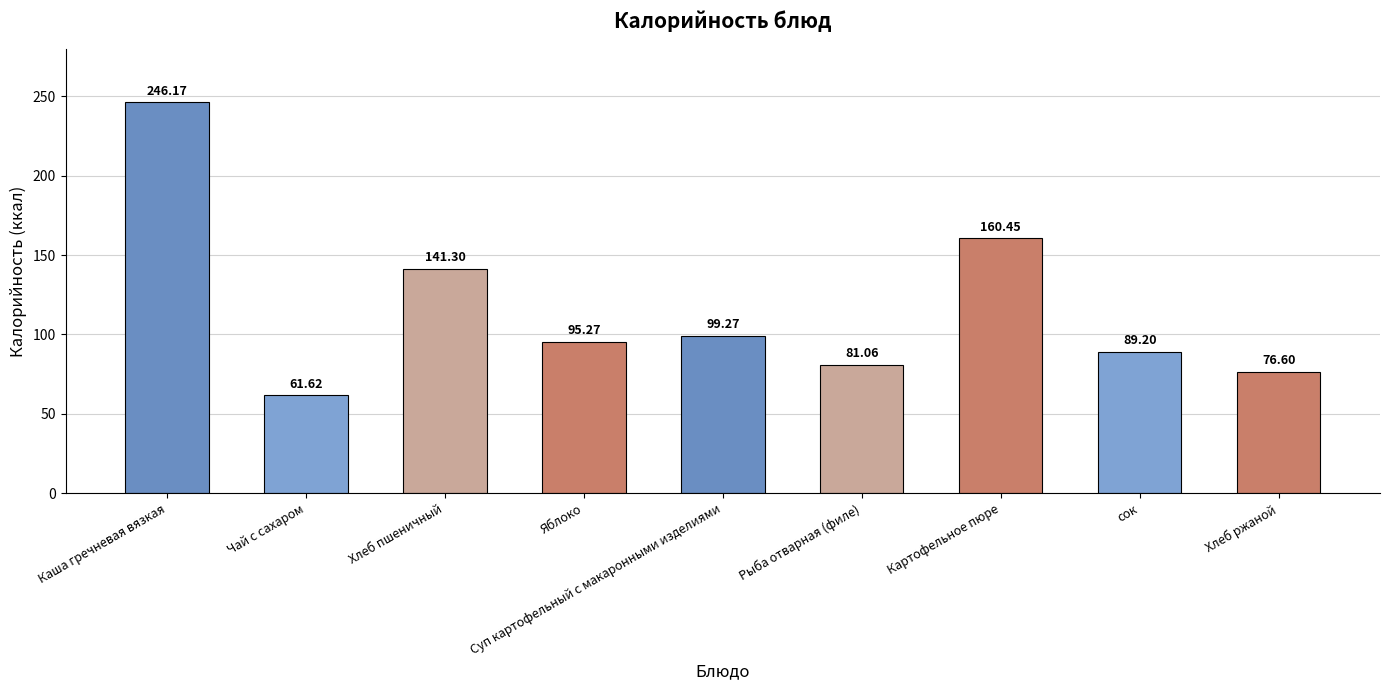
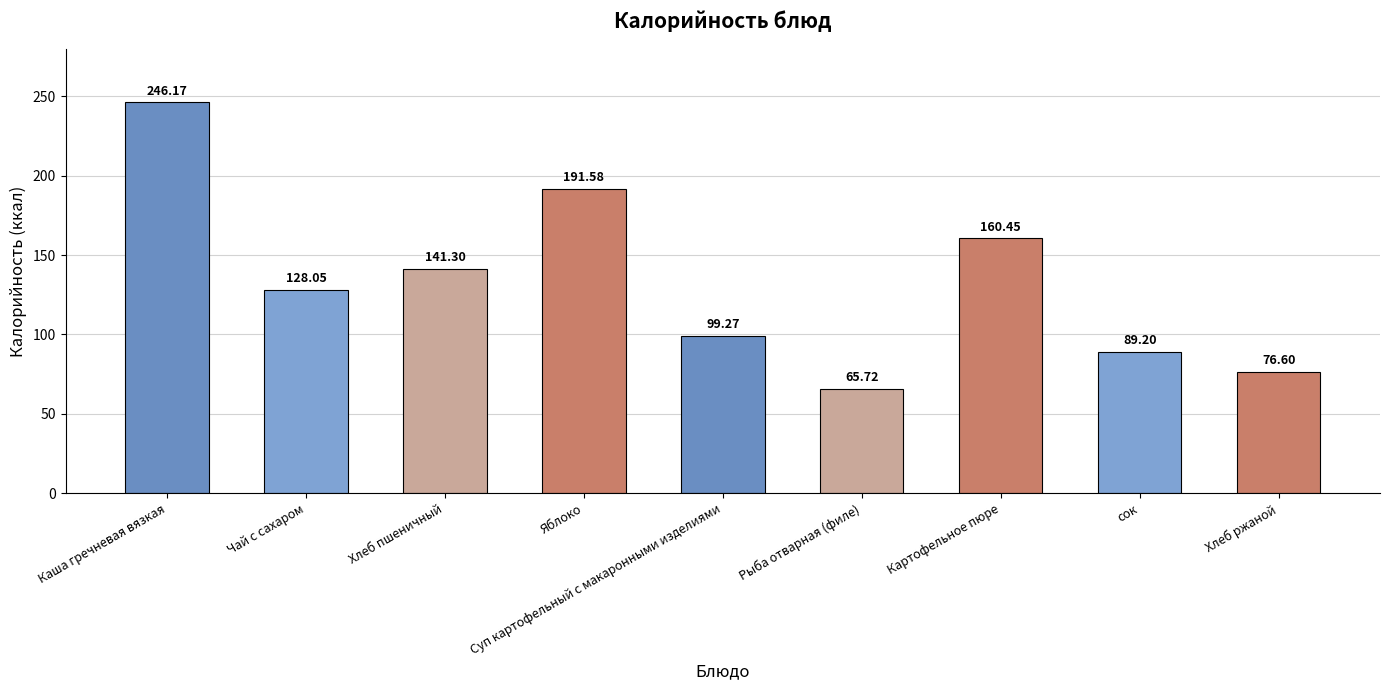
Чай с сахаром: 61.62 -> 128.05
Яблоко: 95.27 -> 191.58
Рыба отварная (филе): 81.06 -> 65.72
